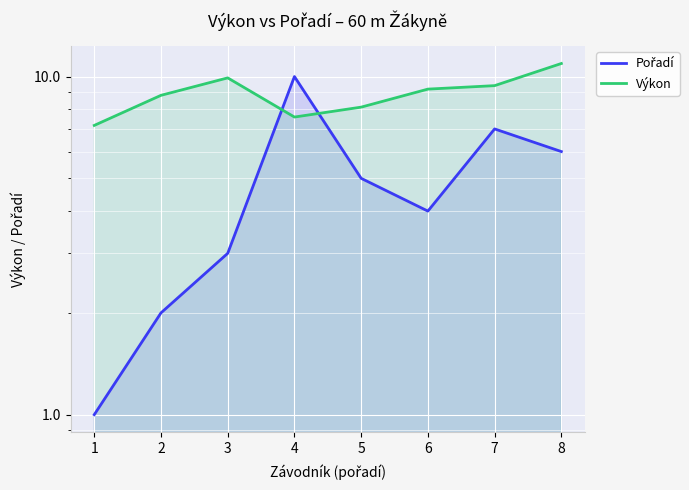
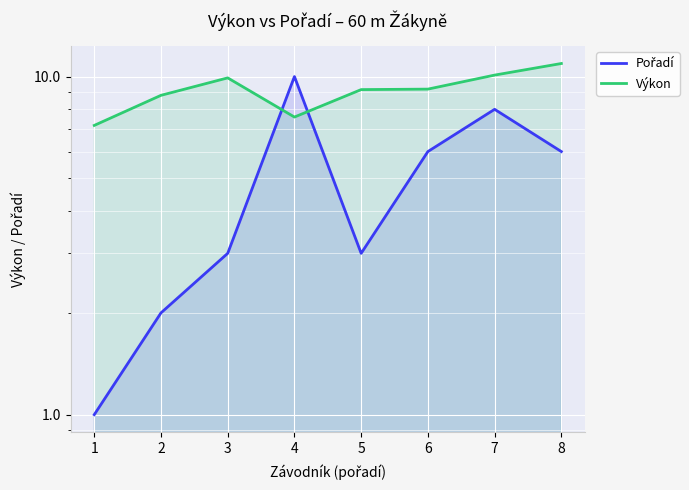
Pořadí, 5: 5 -> 3
Výkon, 5: 8.1 -> 9.2
Pořadí, 6: 4 -> 6
Pořadí, 7: 7 -> 8
Výkon, 7: 9.4 -> 10.1
